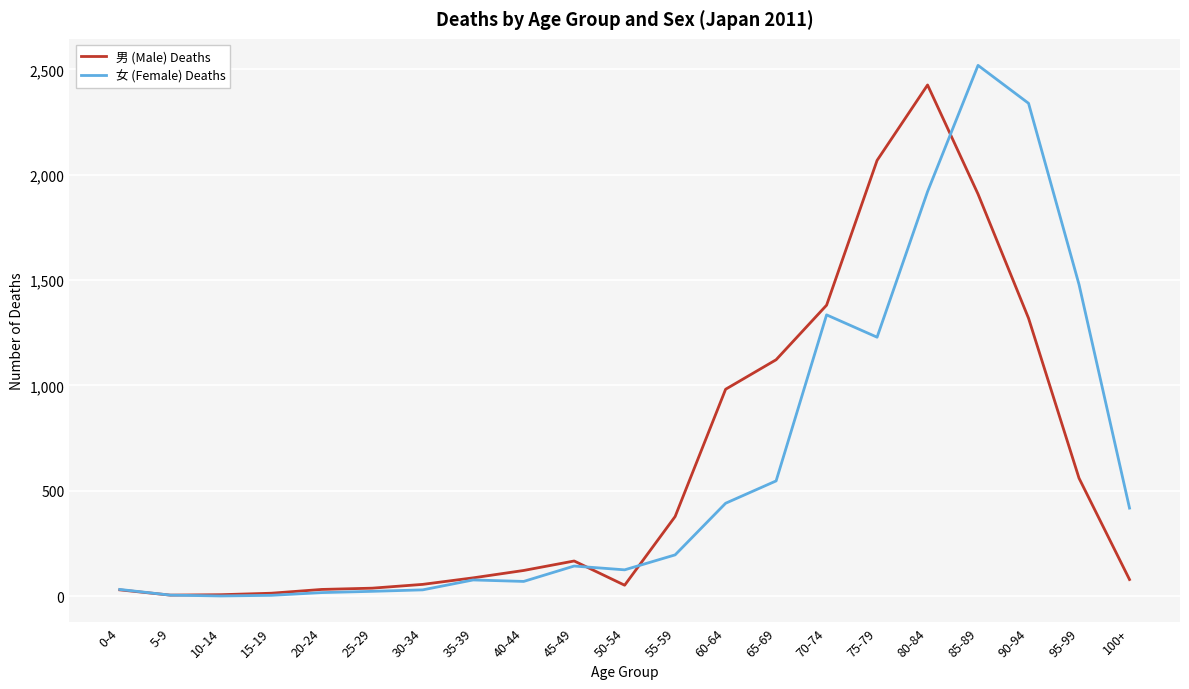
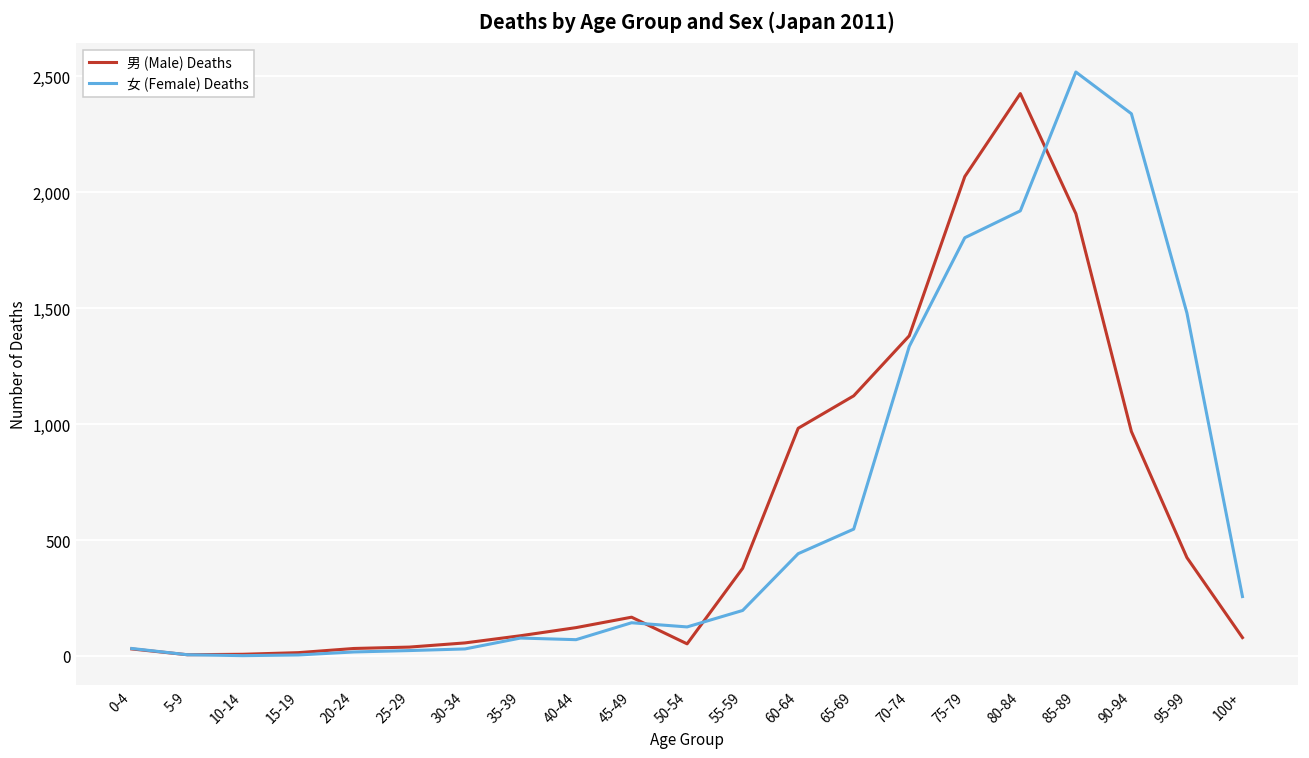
女 (Female) Deaths, 75-79: 1,230 -> 1,800
男 (Male) Deaths, 90-94: 1,320 -> 970
男 (Male) Deaths, 95-99: 560 -> 420
女 (Female) Deaths, 100+: 420 -> 260
